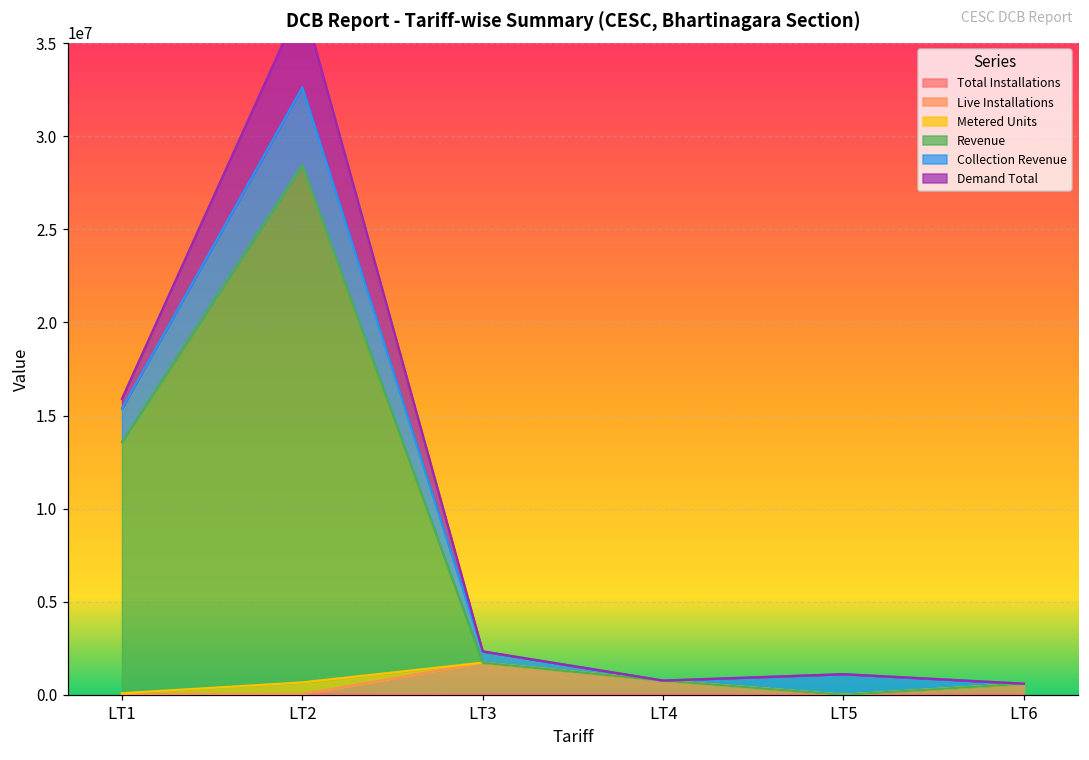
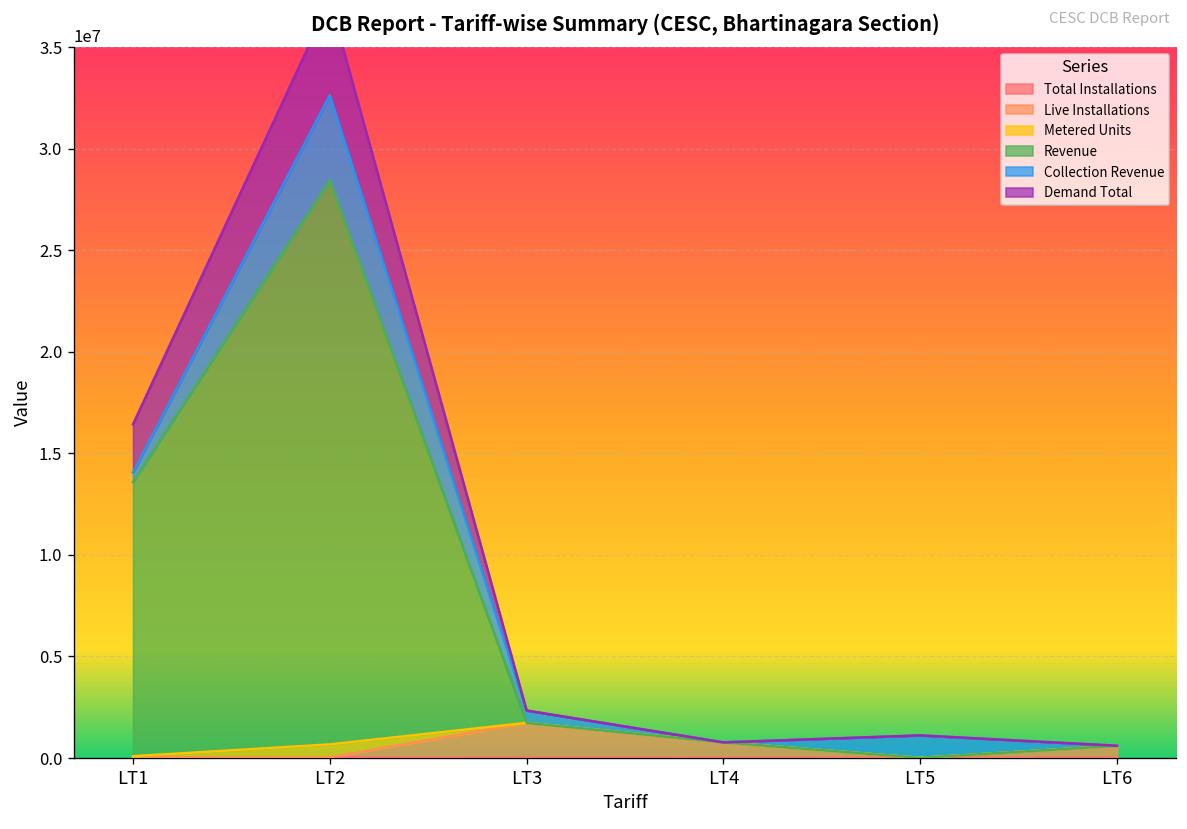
Collection Revenue, LT1: 1800000 -> 500000
Demand Total, LT1: 500000 -> 2400000
